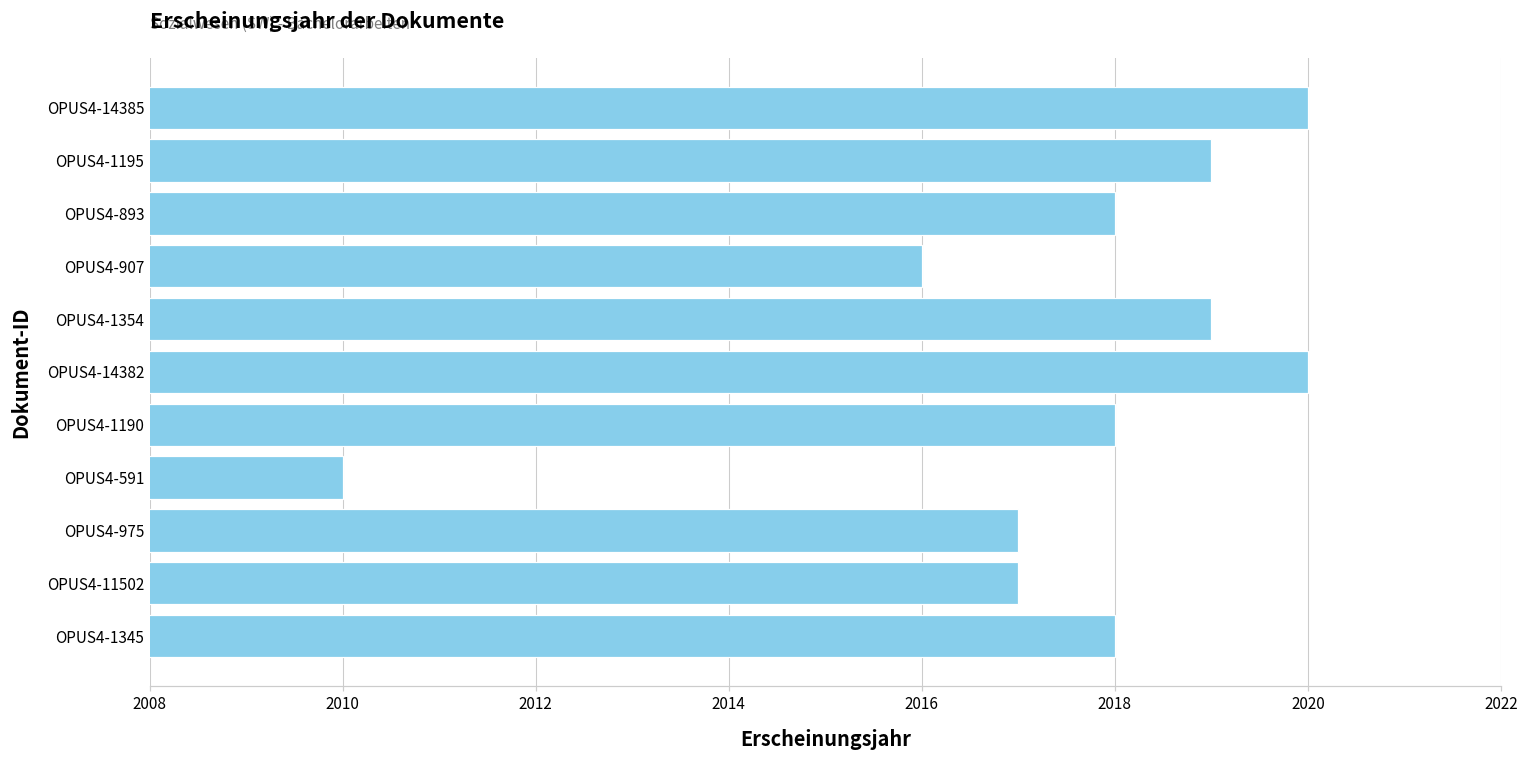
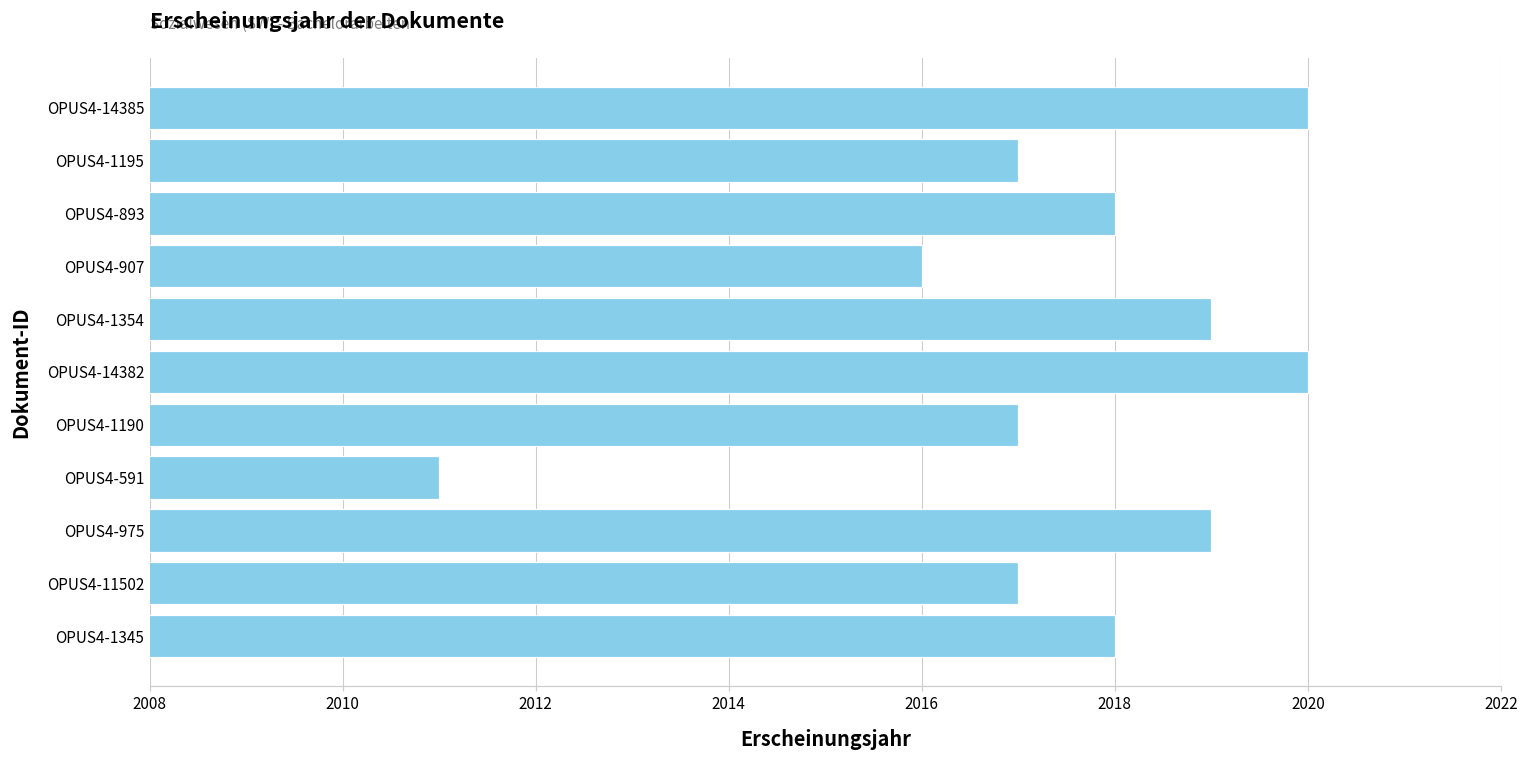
OPUS4-1195: 2019 -> 2017
OPUS4-1190: 2018 -> 2017
OPUS4-591: 2010 -> 2011
OPUS4-975: 2017 -> 2019
